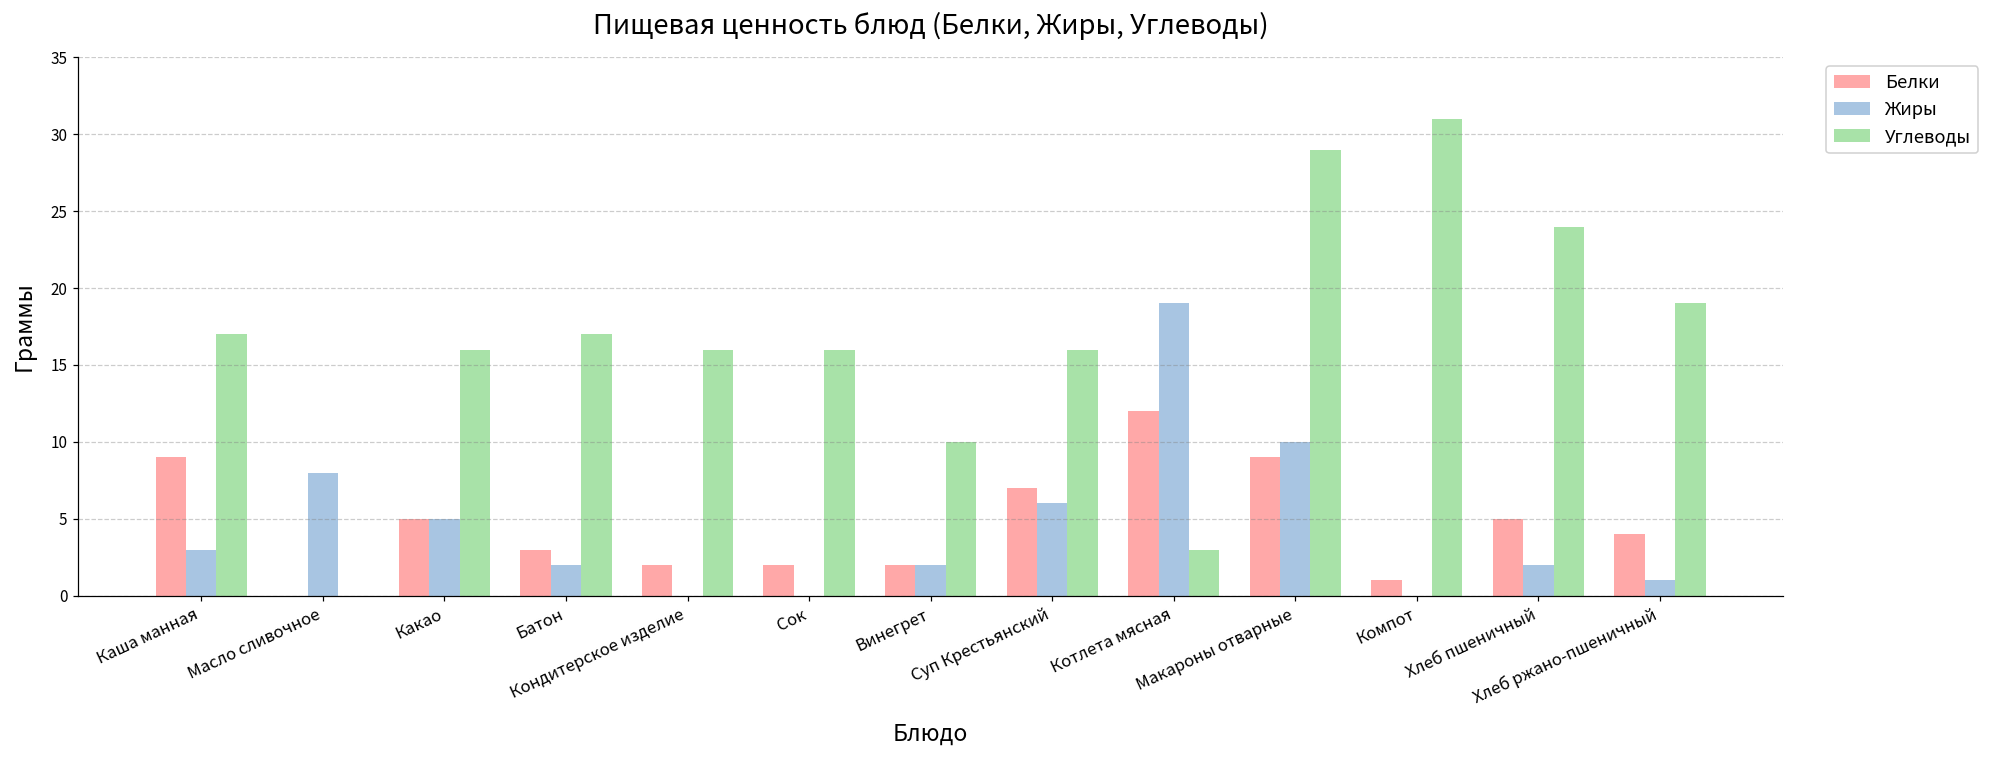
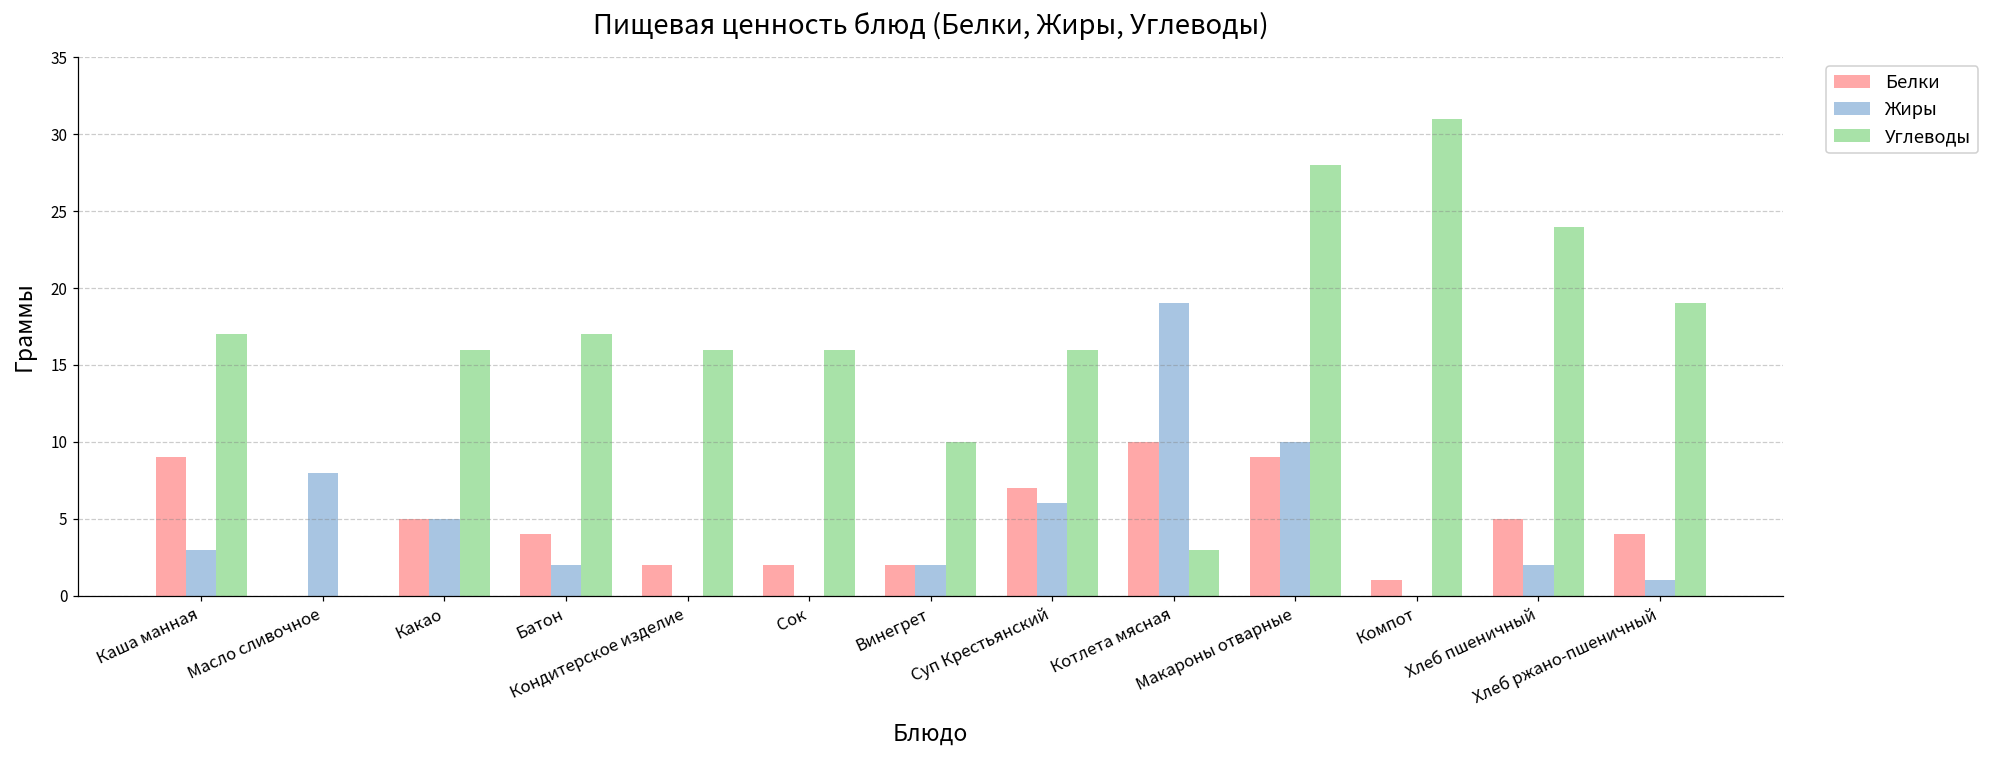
Белки, Батон: 3 -> 4
Белки, Котлета мясная: 12 -> 10
Углеводы, Макароны отварные: 29 -> 28
